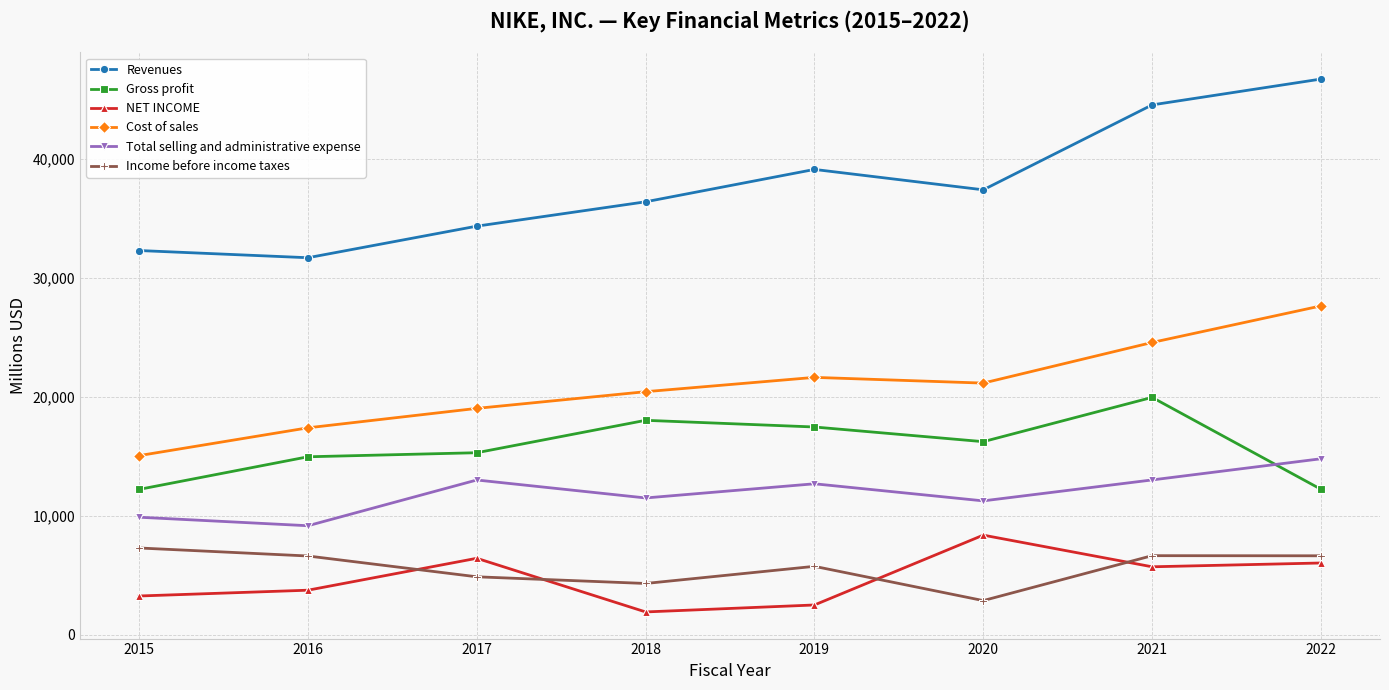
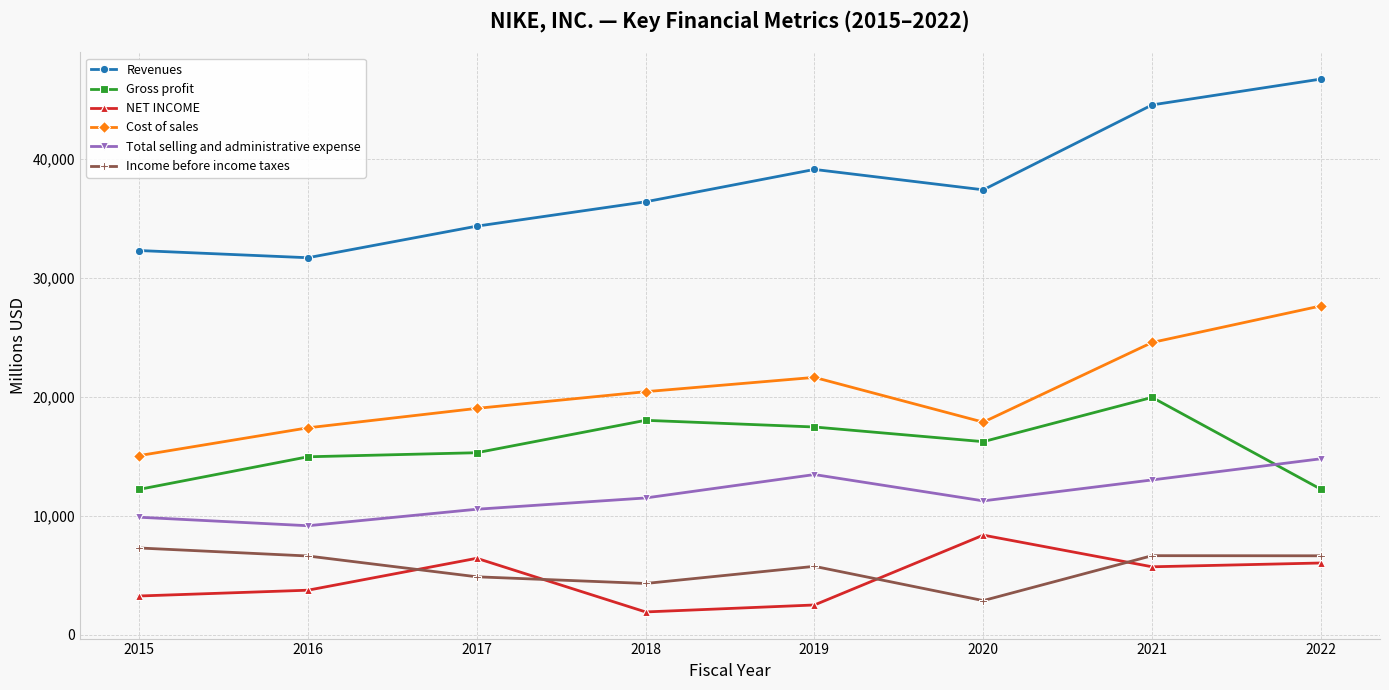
Total selling and administrative expense, 2017: 13,000 -> 10,600
Total selling and administrative expense, 2019: 12,700 -> 13,500
Cost of sales, 2020: 21,200 -> 17,900
